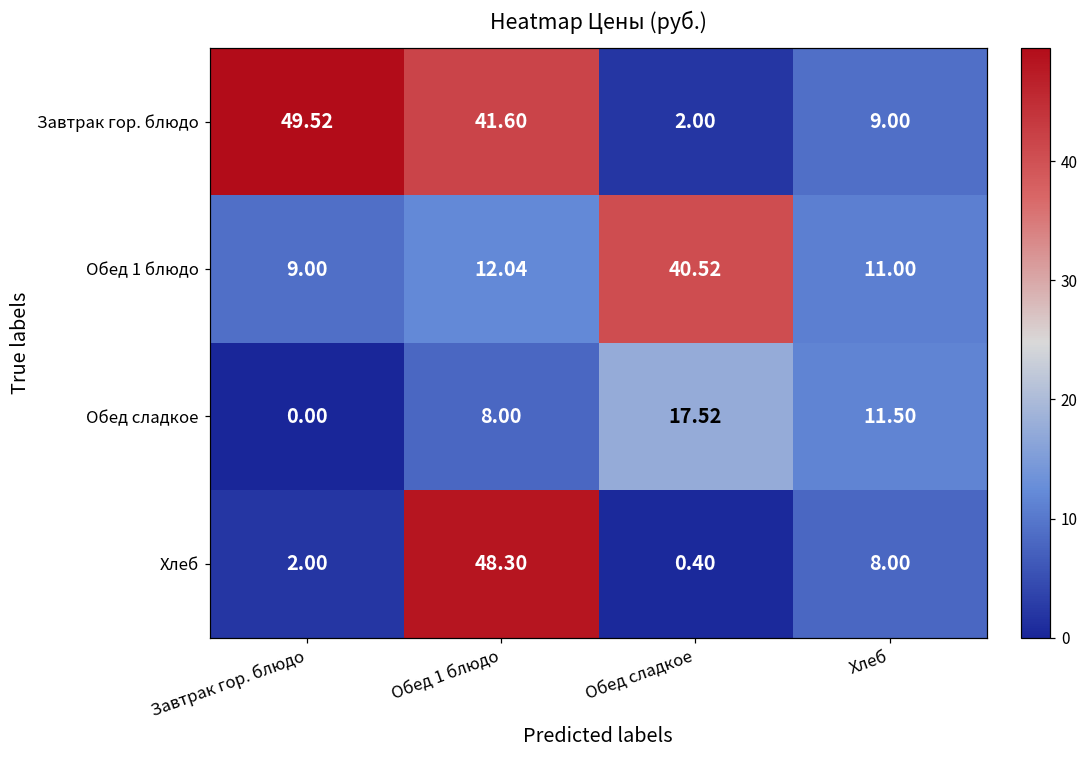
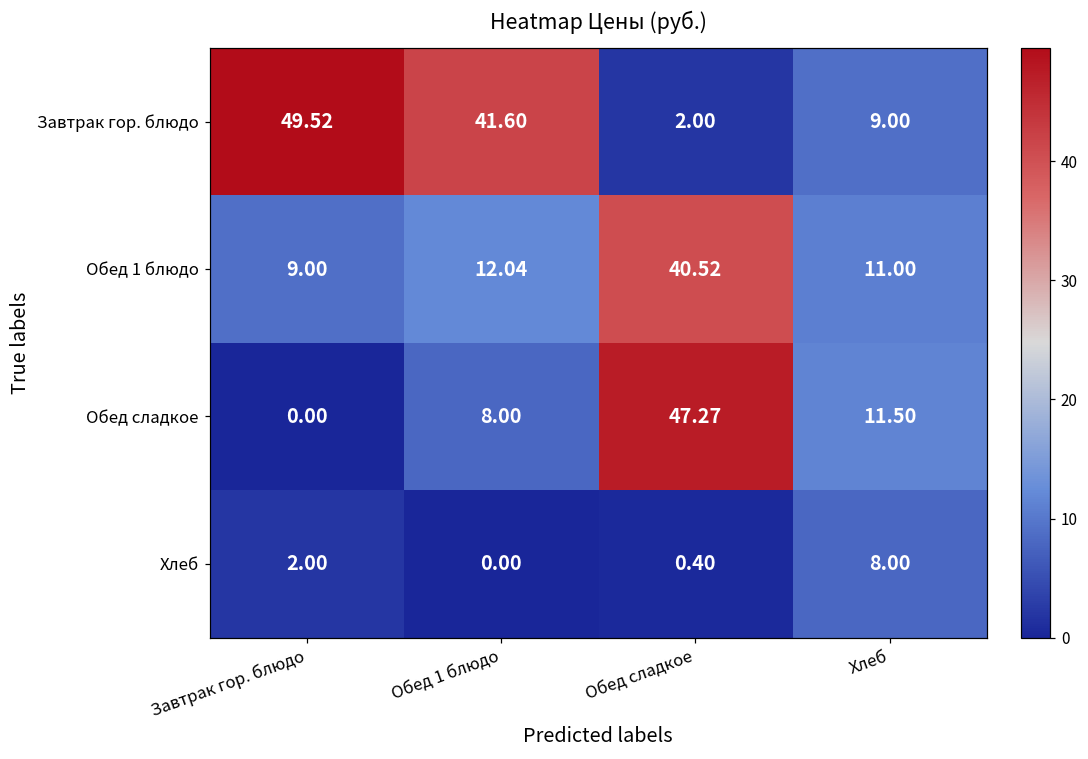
Обед сладкое, Обед сладкое: 17.52 -> 47.27
Хлеб, Обед 1 блюдо: 48.30 -> 0.00
